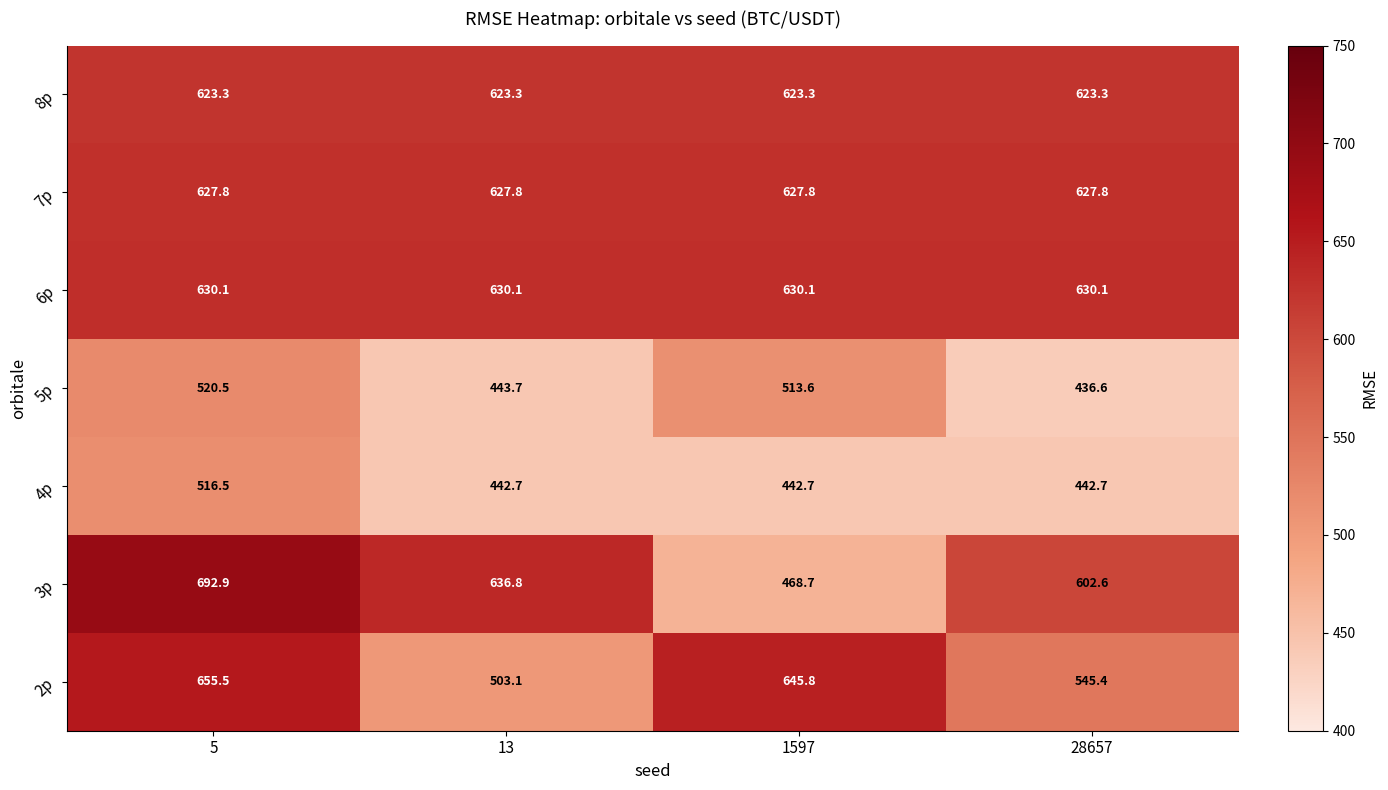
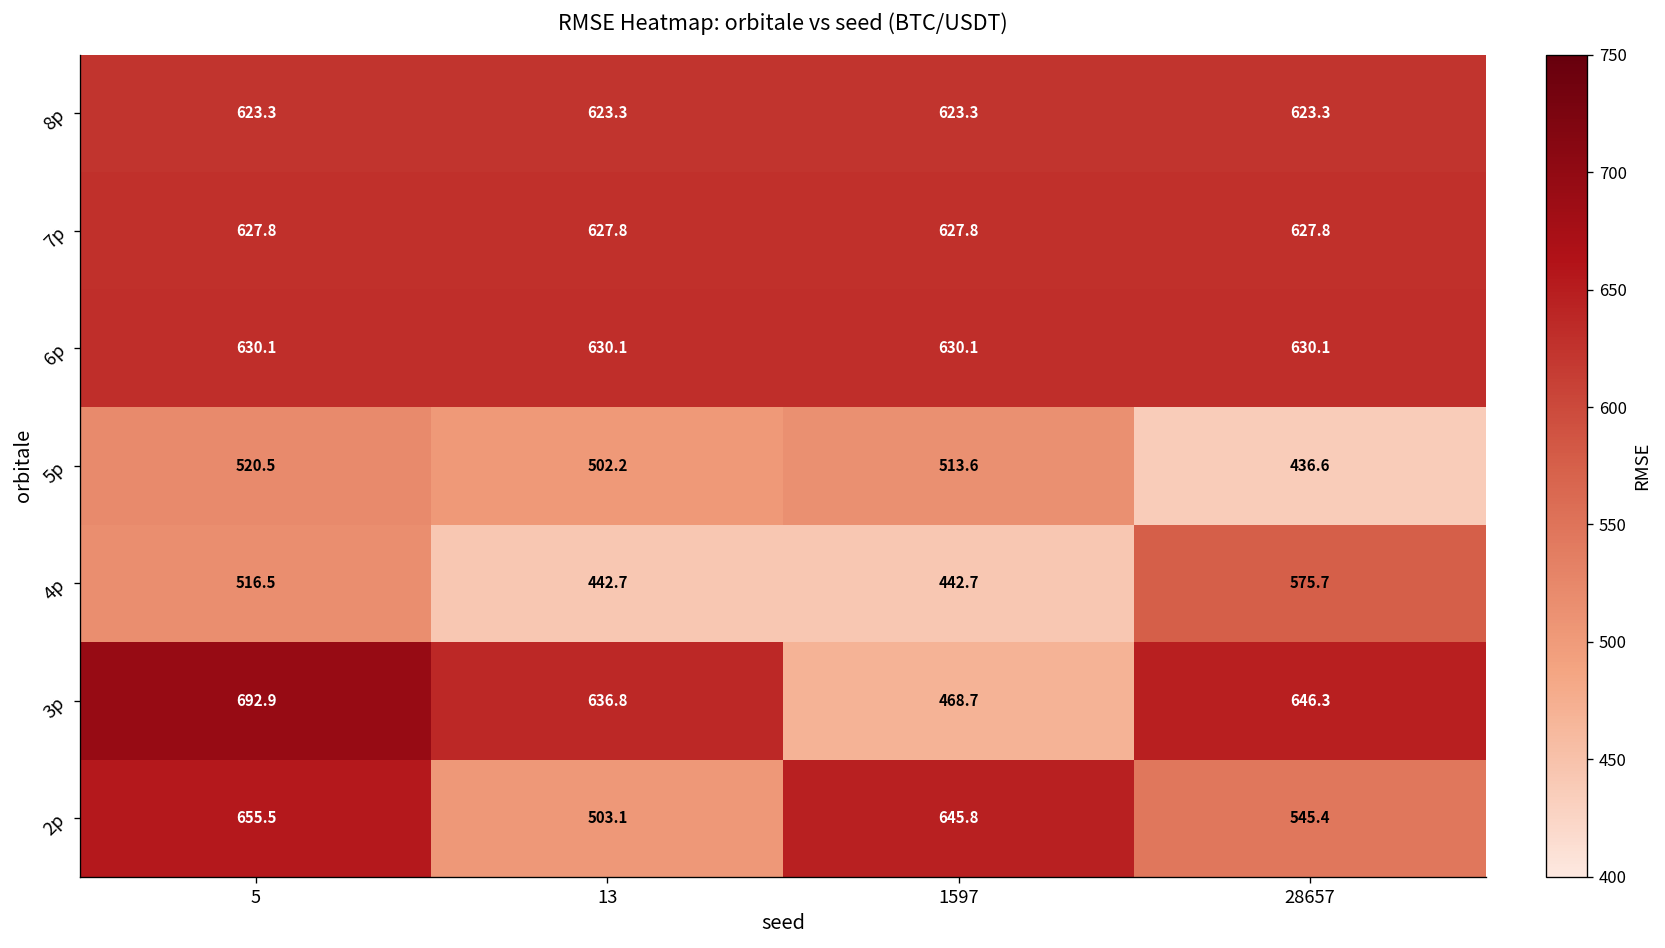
5p, 13: 443.7 -> 502.2
4p, 28657: 442.7 -> 575.7
3p, 28657: 602.6 -> 646.3
